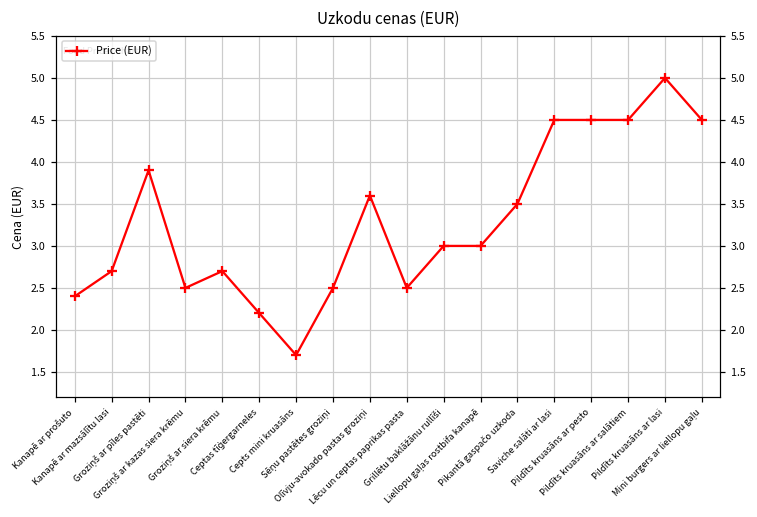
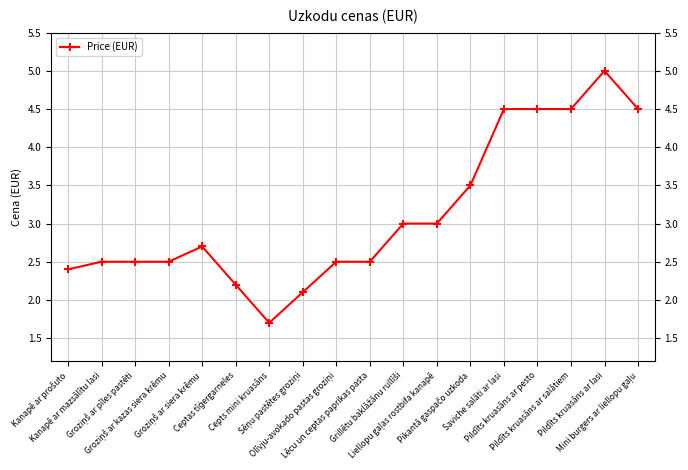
Kanapē ar mazsālītu lasi: 2.7 -> 2.5
Groziņš ar pīles pastēti: 3.9 -> 2.5
Sēņu pastētes groziņi: 2.5 -> 2.1
Olīvju-avokado pastas groziņi: 3.6 -> 2.5
